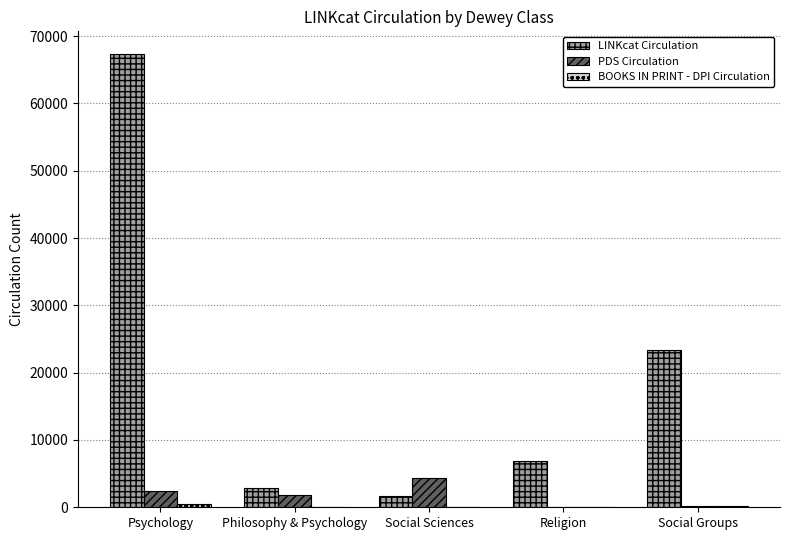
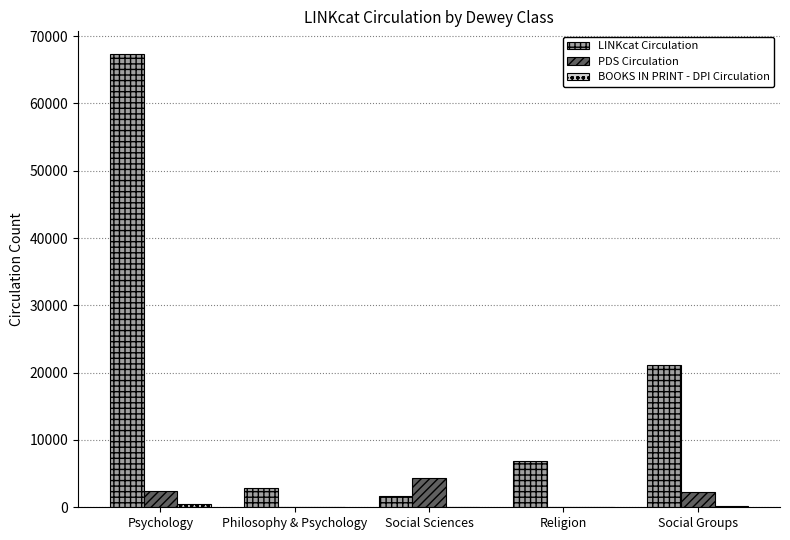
PDS Circulation, Philosophy & Psychology: 2000 -> 0
LINKcat Circulation, Social Groups: 23000 -> 21000
PDS Circulation, Social Groups: 0 -> 2000
